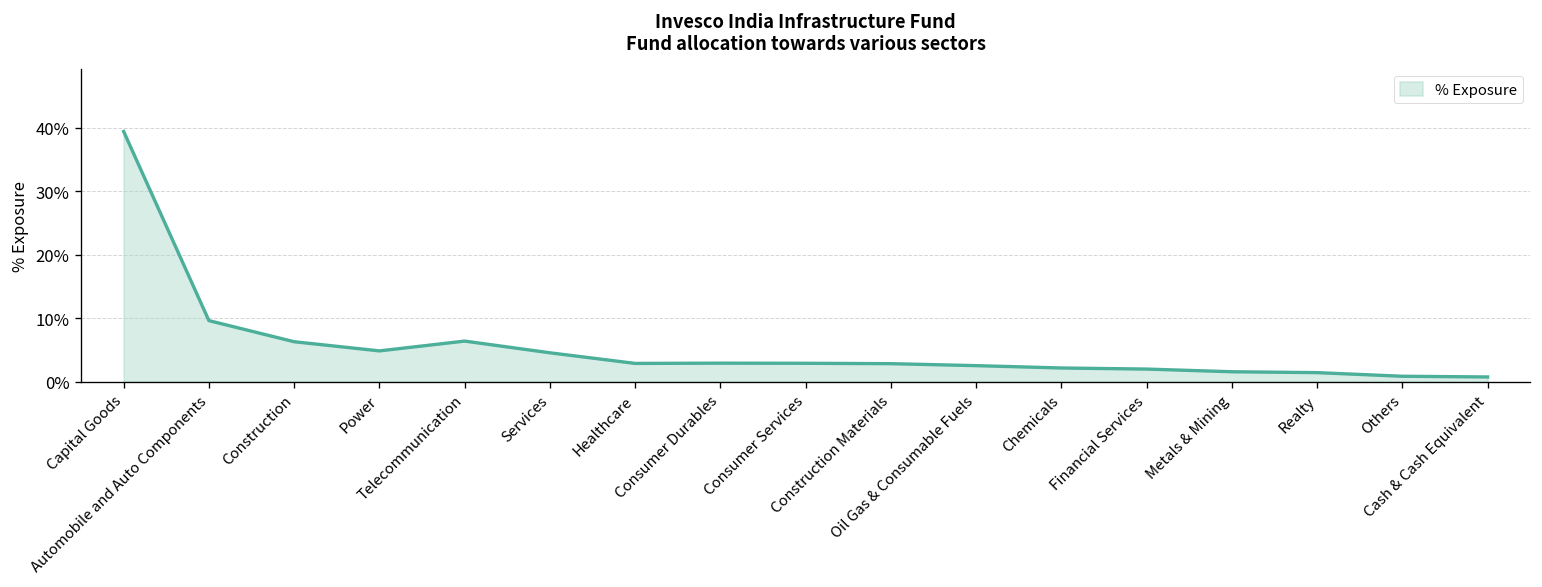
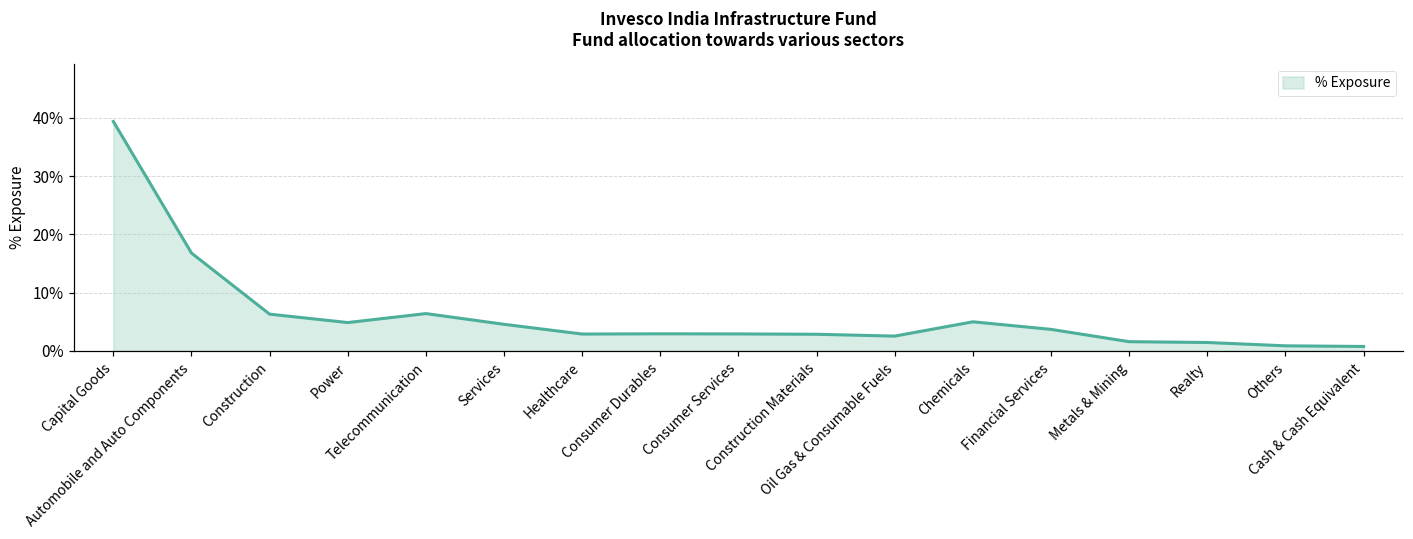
Automobile and Auto Components: 10% -> 17%
Chemicals: 2% -> 5%
Financial Services: 2% -> 4%
